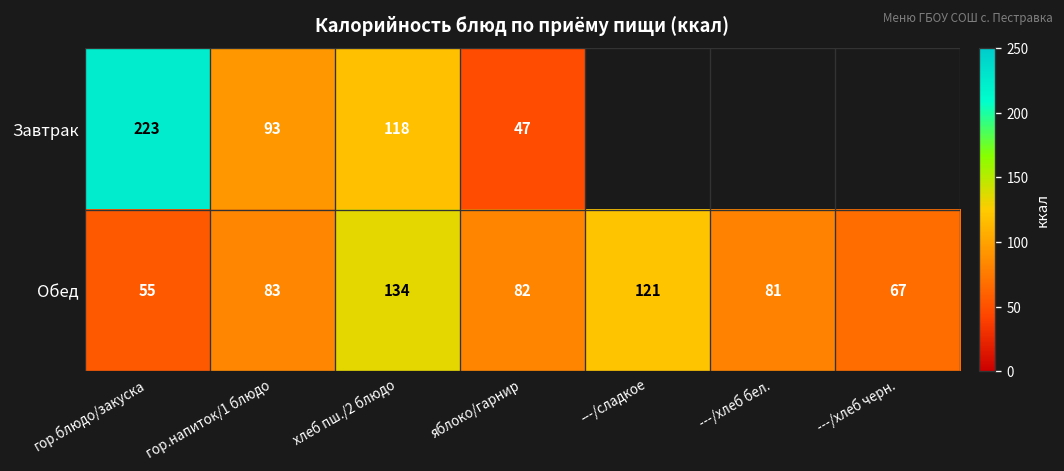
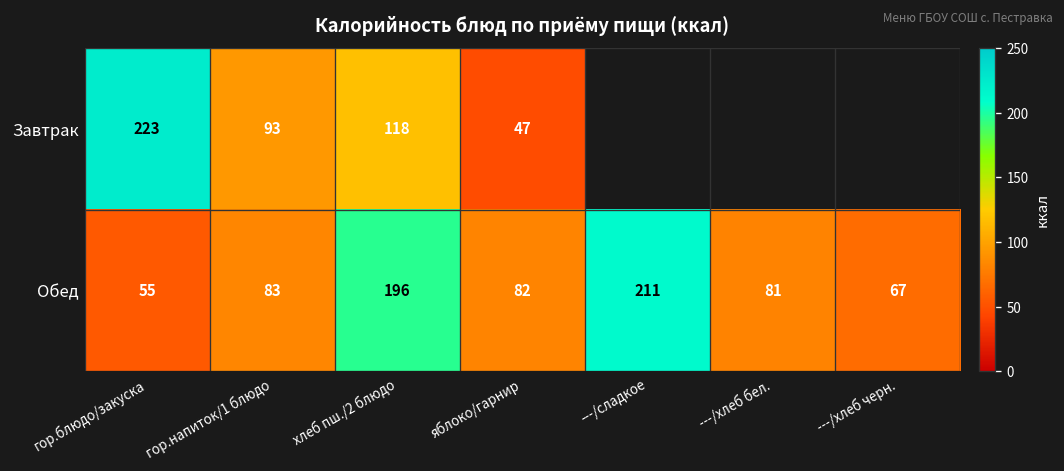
Обед, хлеб пш./2 блюдо: 134 -> 196
Обед, ---/сладкое: 121 -> 211
